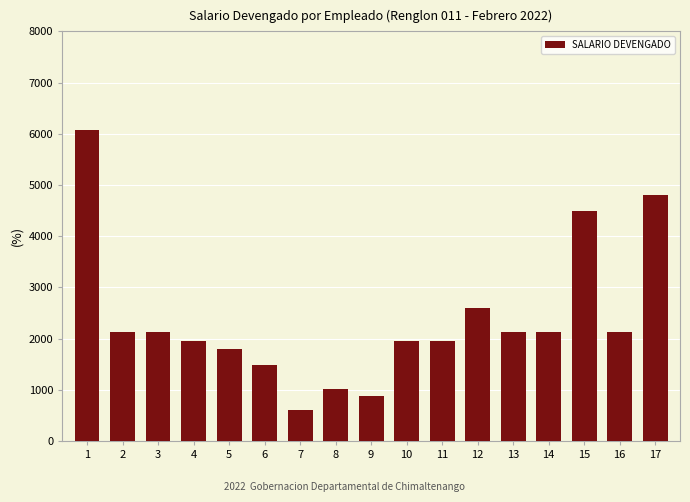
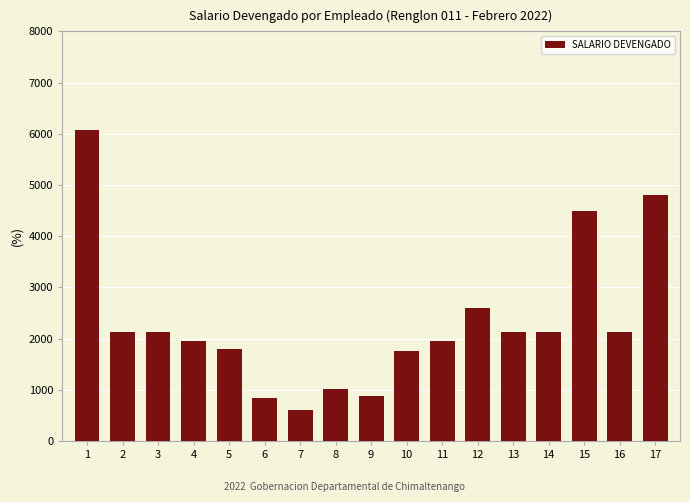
6: 1500 -> 800
10: 2000 -> 1800
